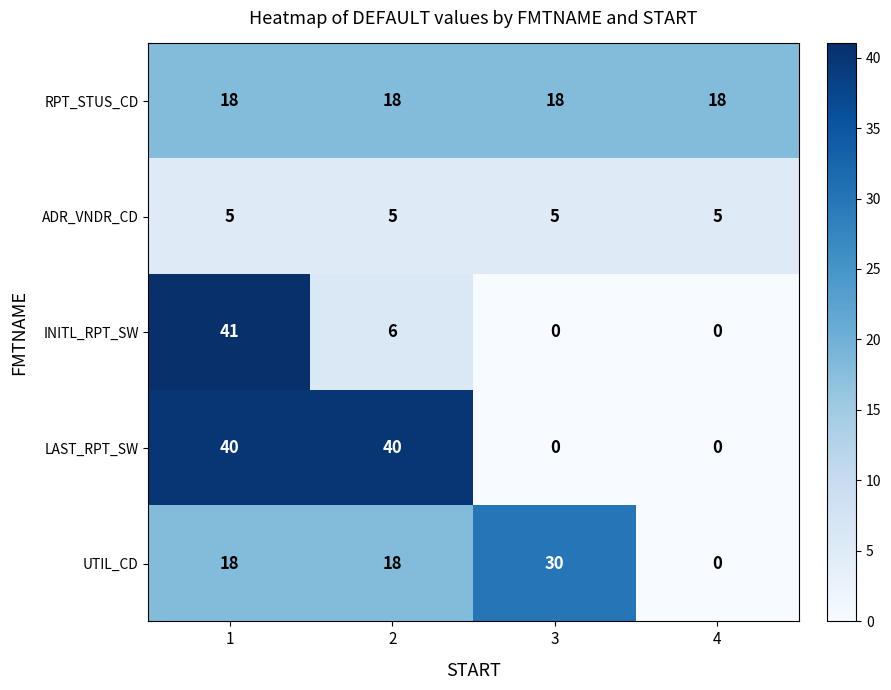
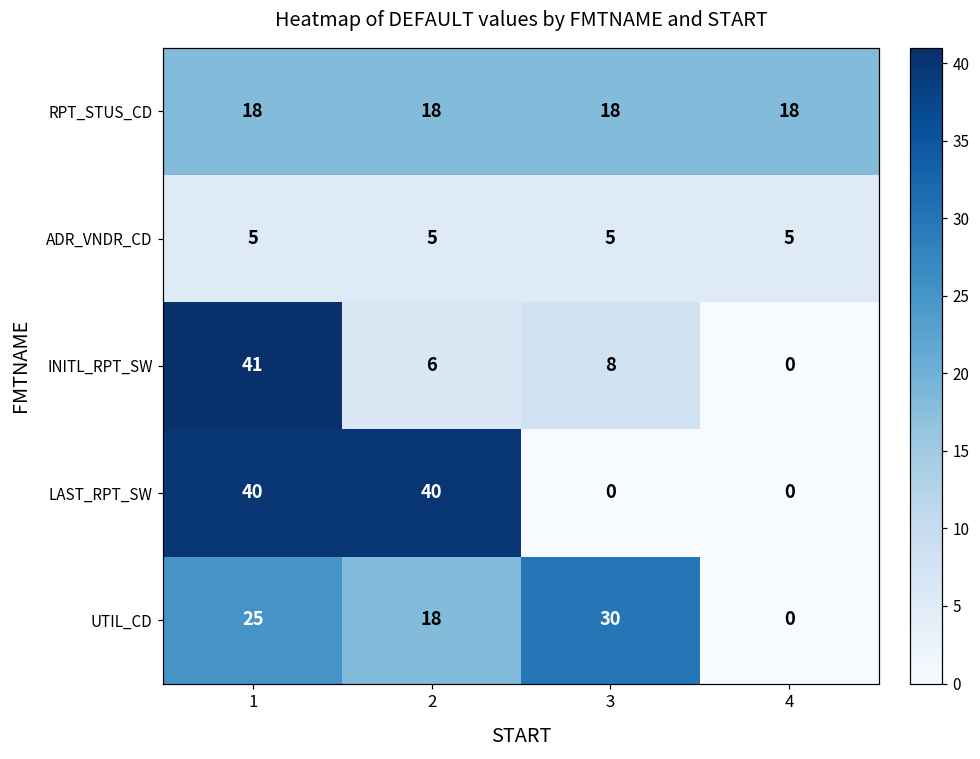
INITL_RPT_SW, 3: 0 -> 8
UTIL_CD, 1: 18 -> 25
